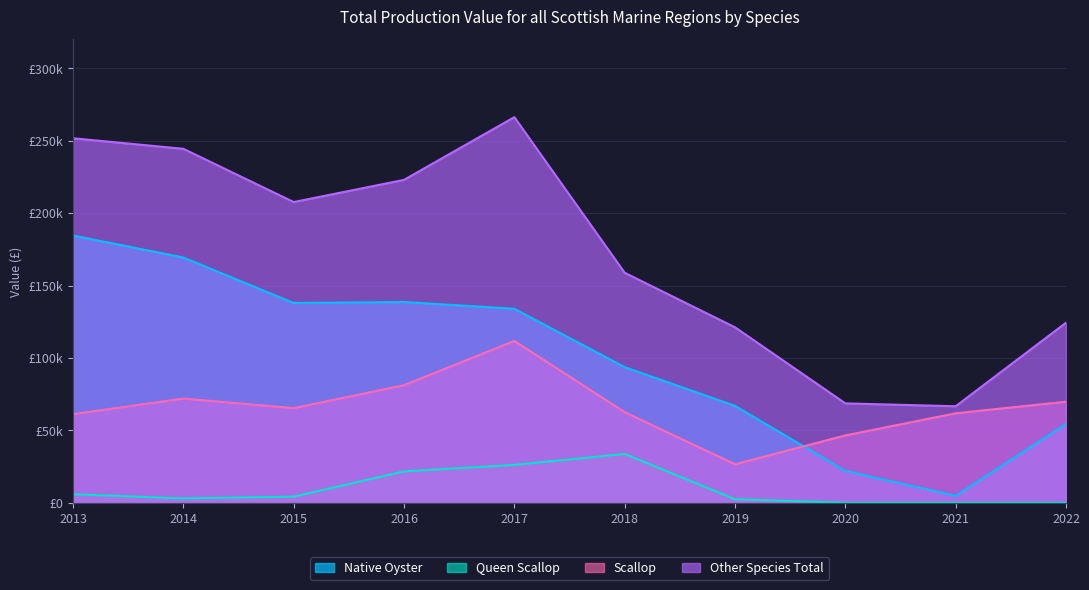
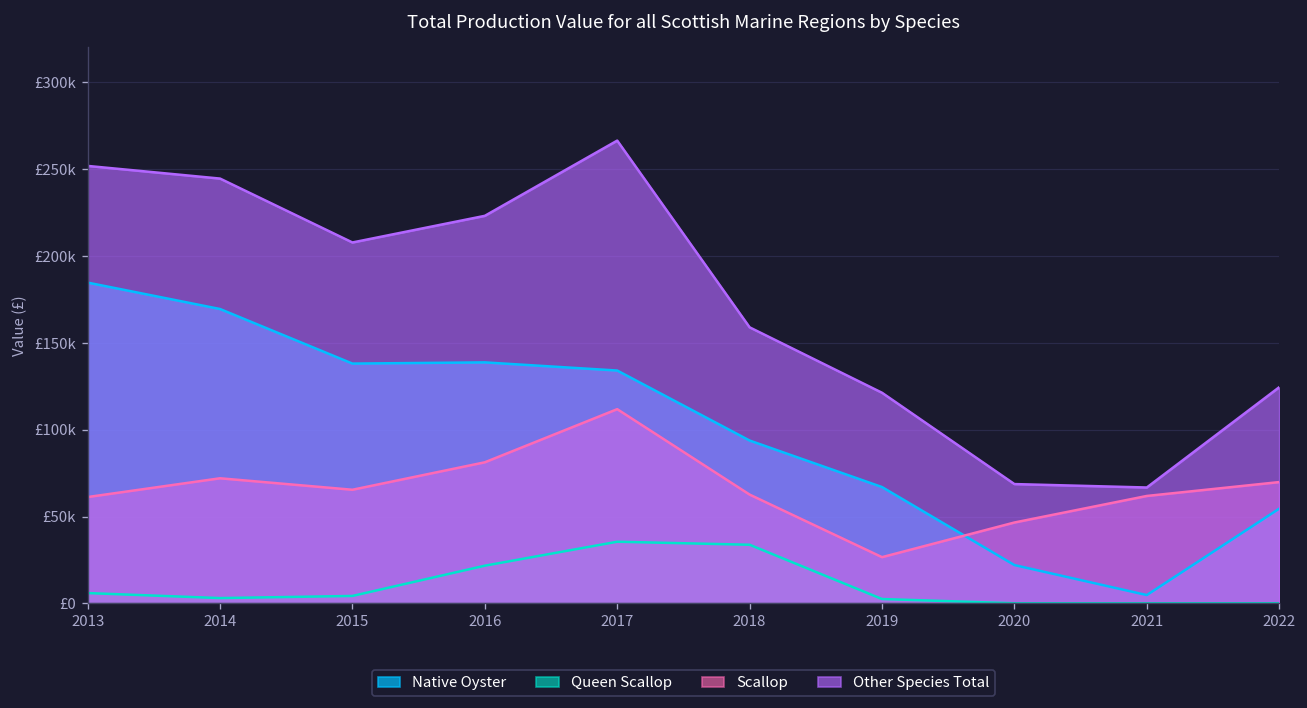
Queen Scallop, 2017: £26000 -> £35000
